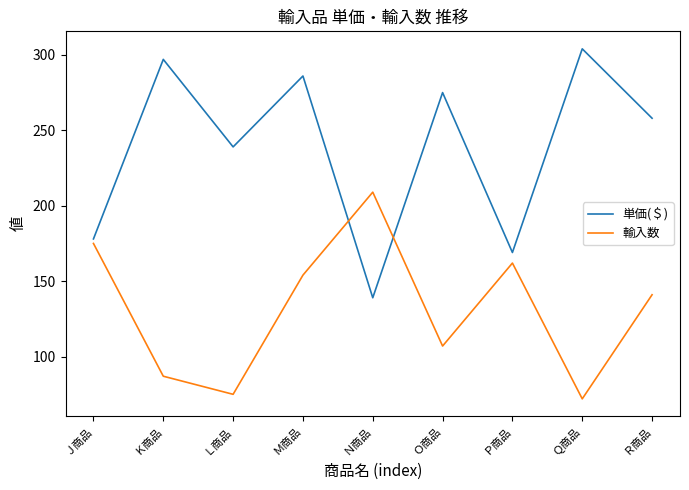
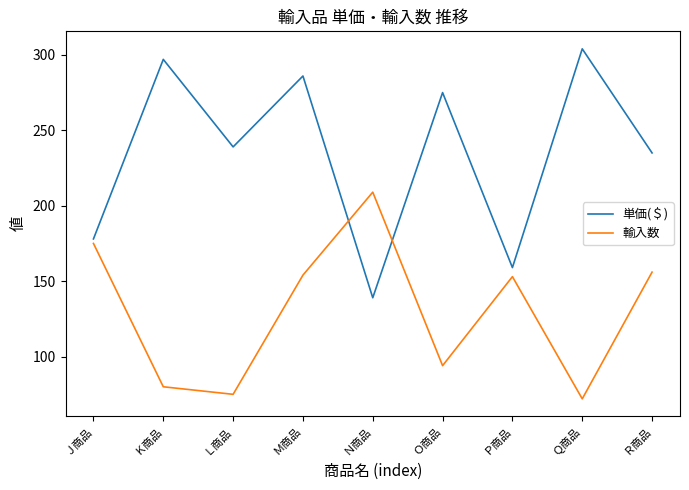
輸入数, Ｋ商品: 87 -> 80
輸入数, Ｏ商品: 107 -> 94
単価(＄), Ｐ商品: 169 -> 159
輸入数, Ｐ商品: 162 -> 153
単価(＄), Ｒ商品: 258 -> 235
輸入数, Ｒ商品: 141 -> 156
